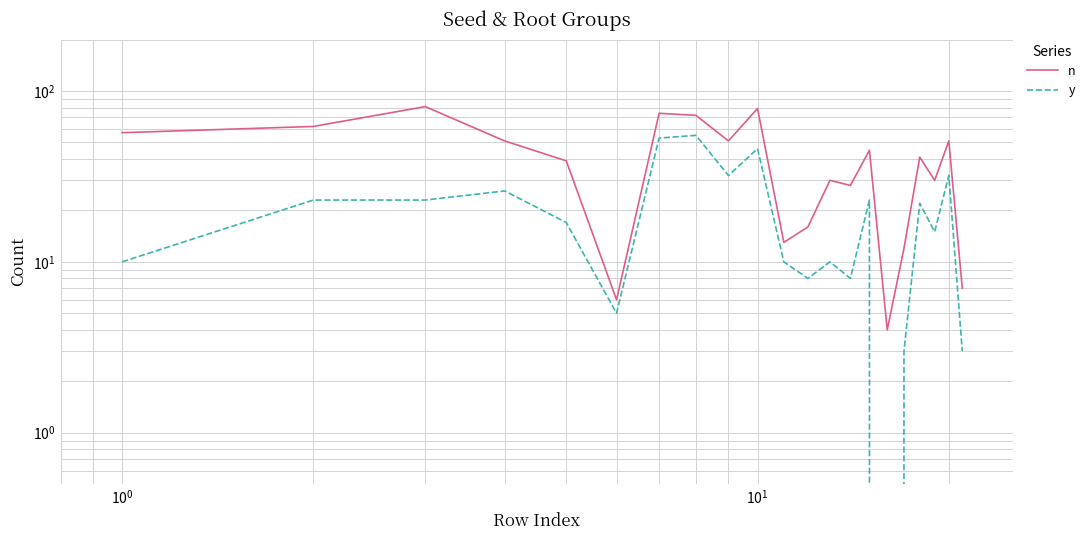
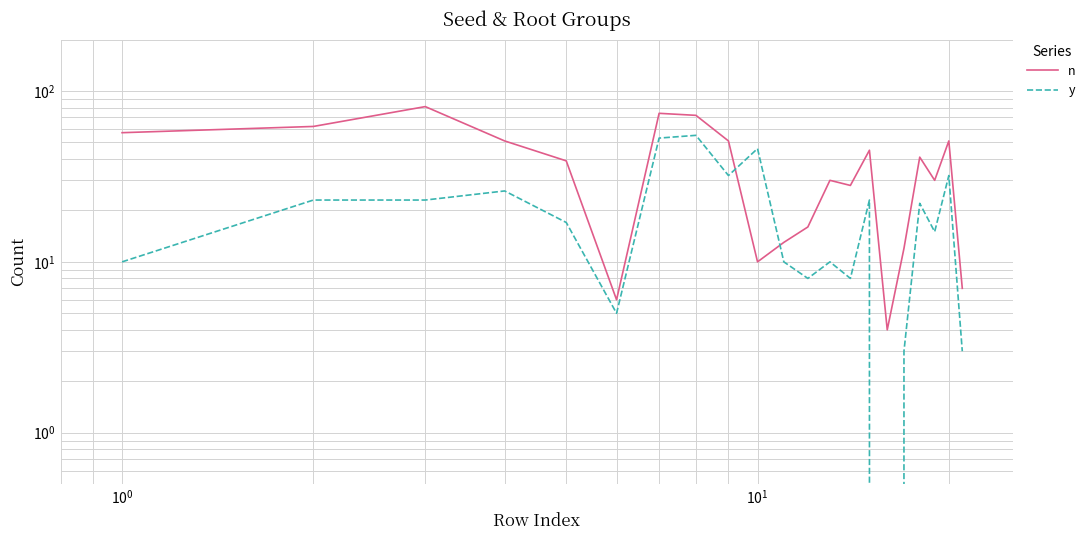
n, 10^1: 80 -> 10
